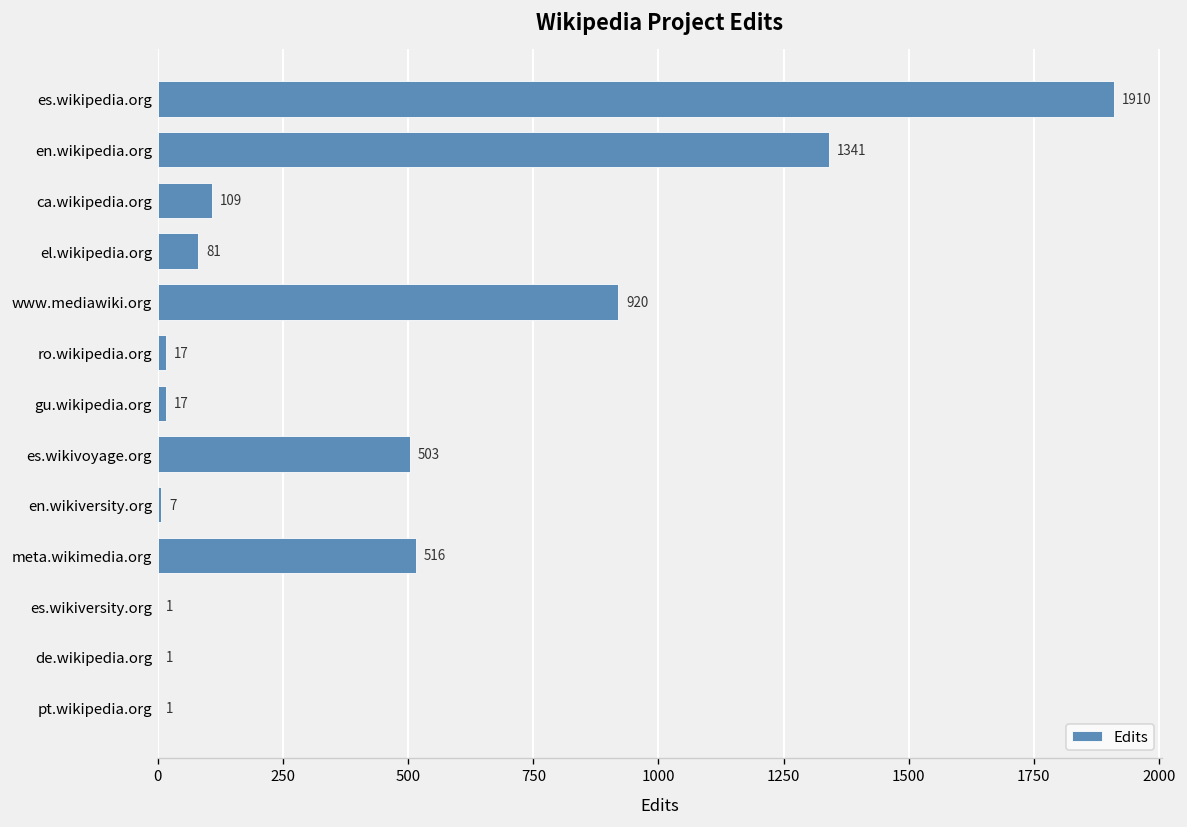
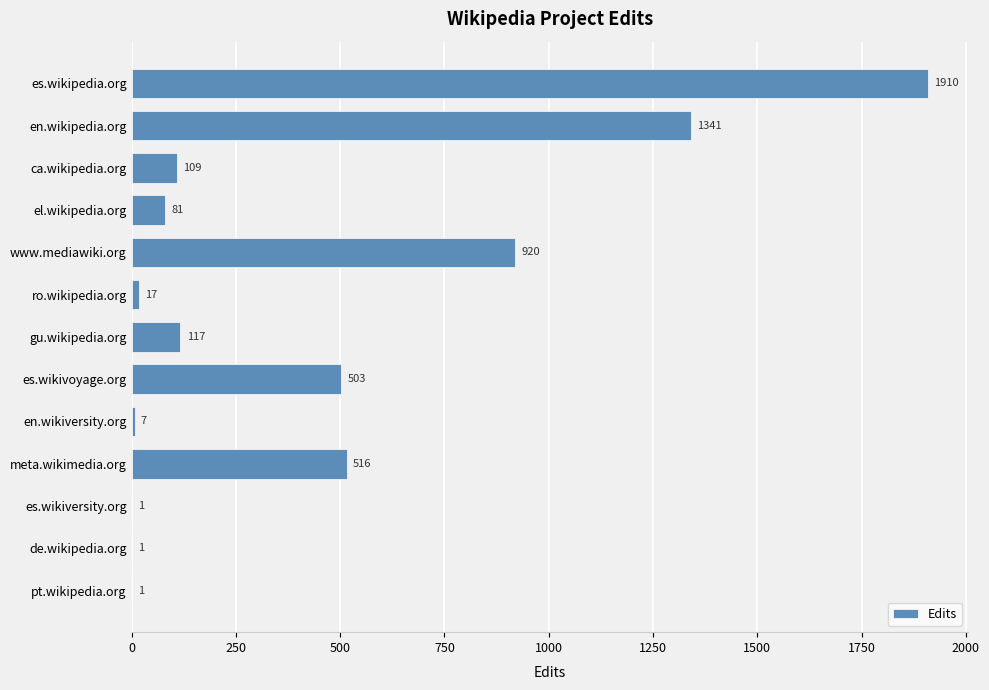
gu.wikipedia.org: 17 -> 117
